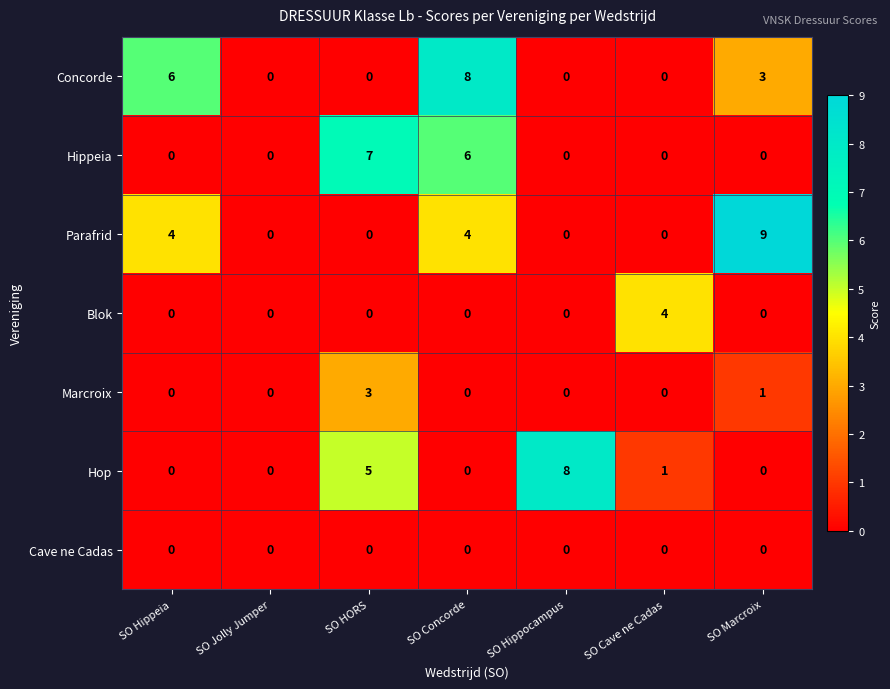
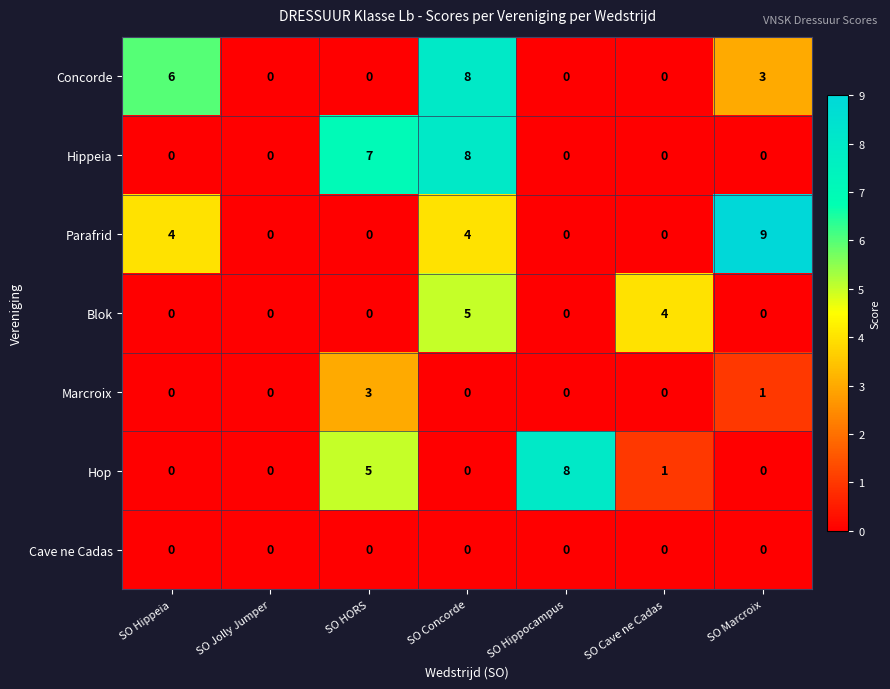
Hippeia, SO Concorde: 6 -> 8
Blok, SO Concorde: 0 -> 5
